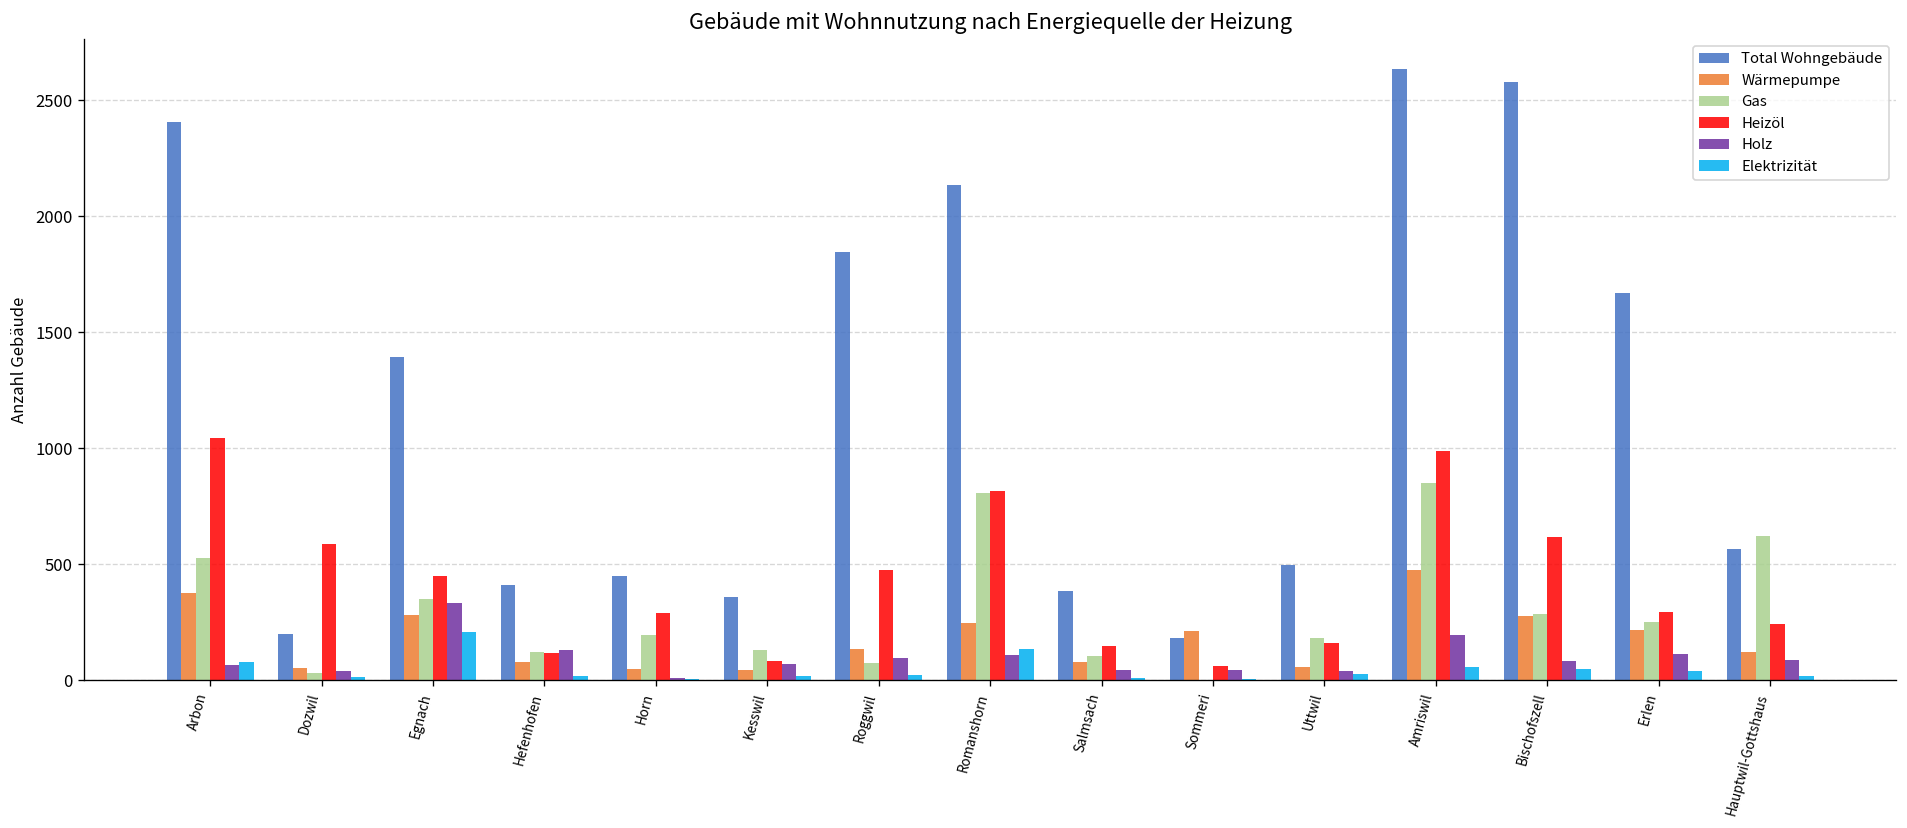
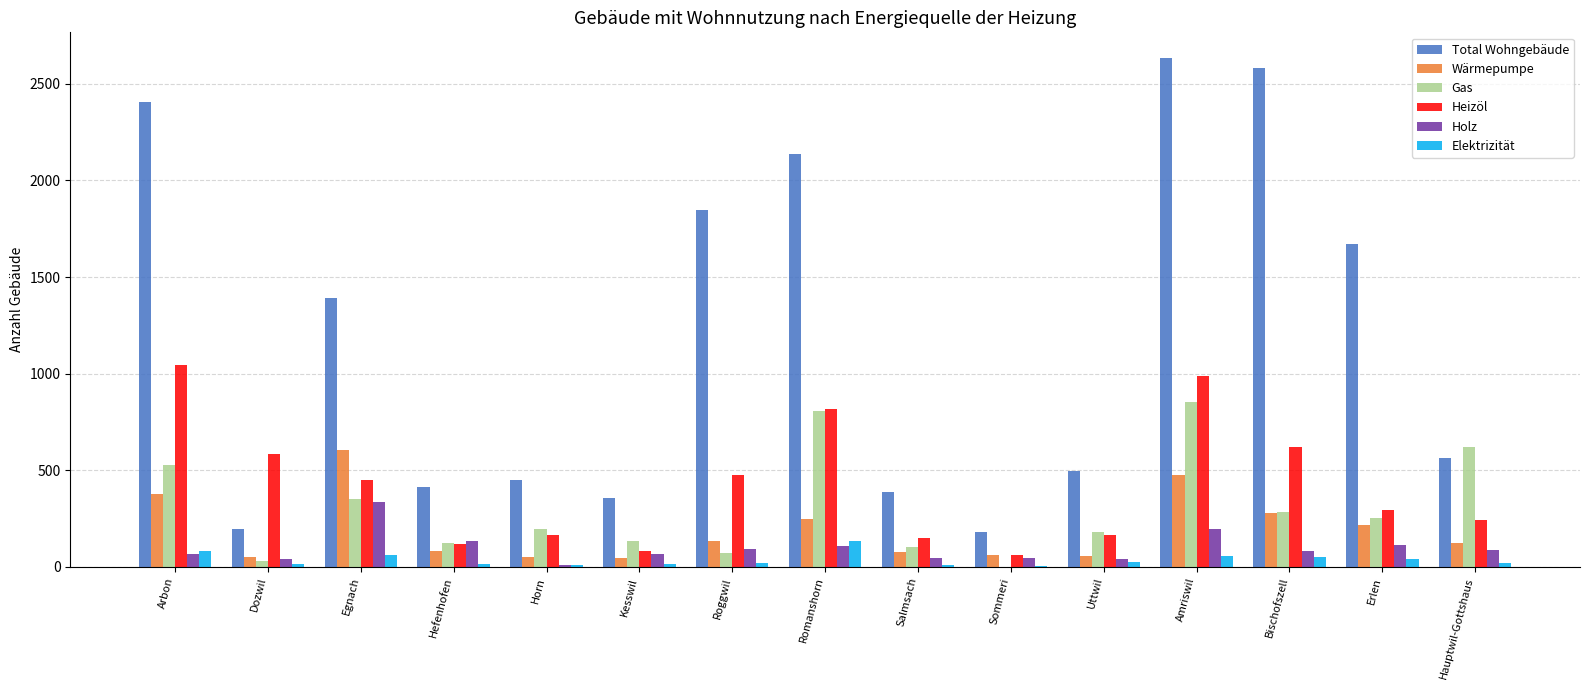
Wärmepumpe, Egnach: 280 -> 610
Elektrizität, Egnach: 210 -> 60
Heizöl, Horn: 290 -> 170
Wärmepumpe, Sommeri: 210 -> 60
